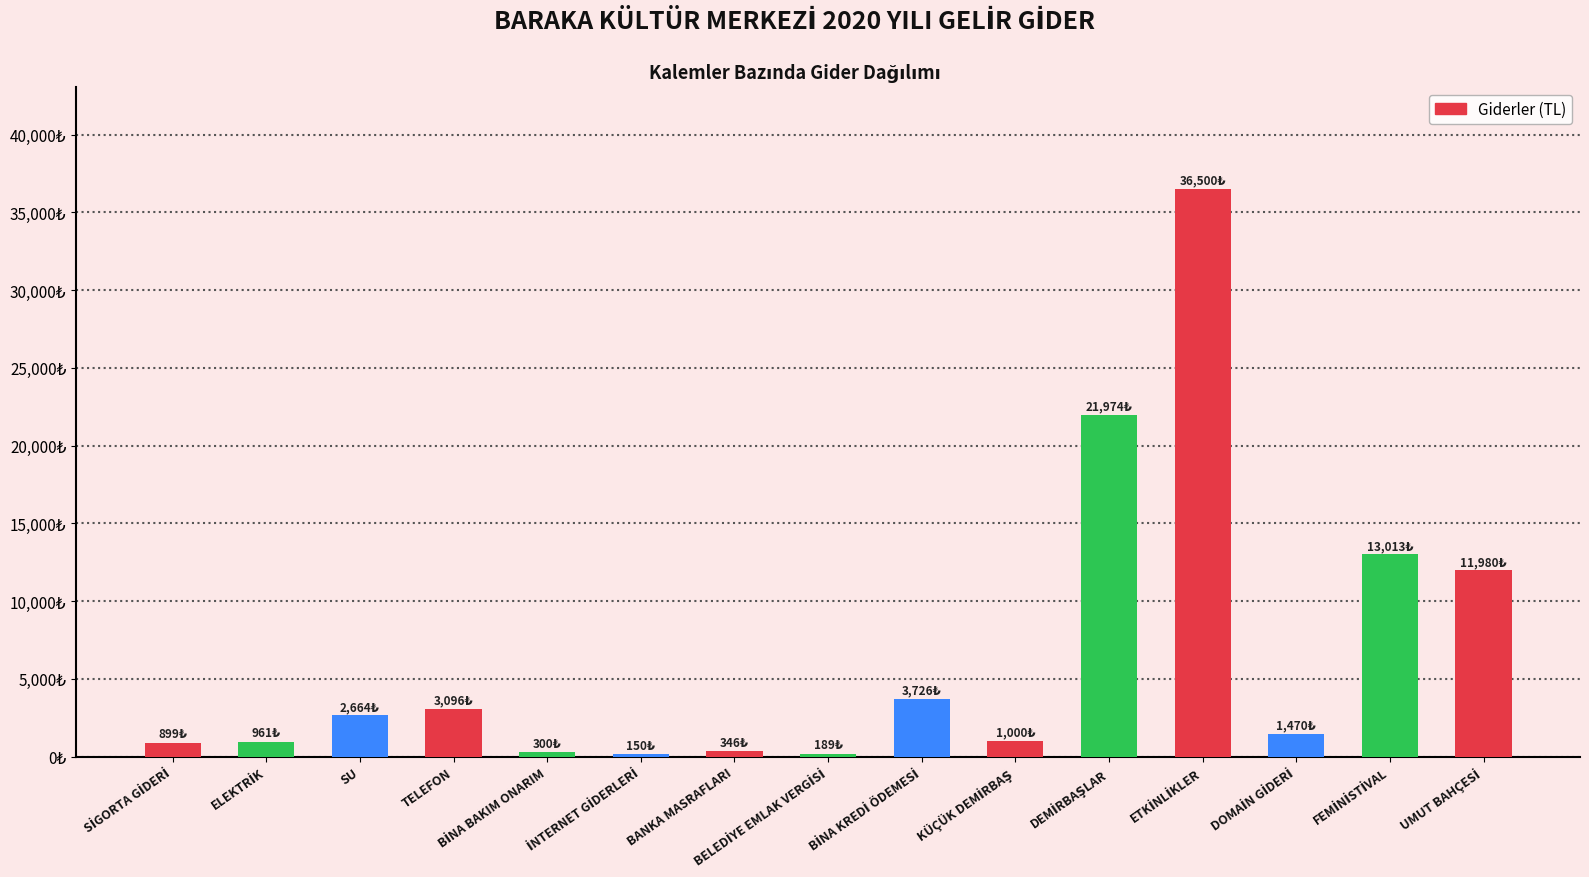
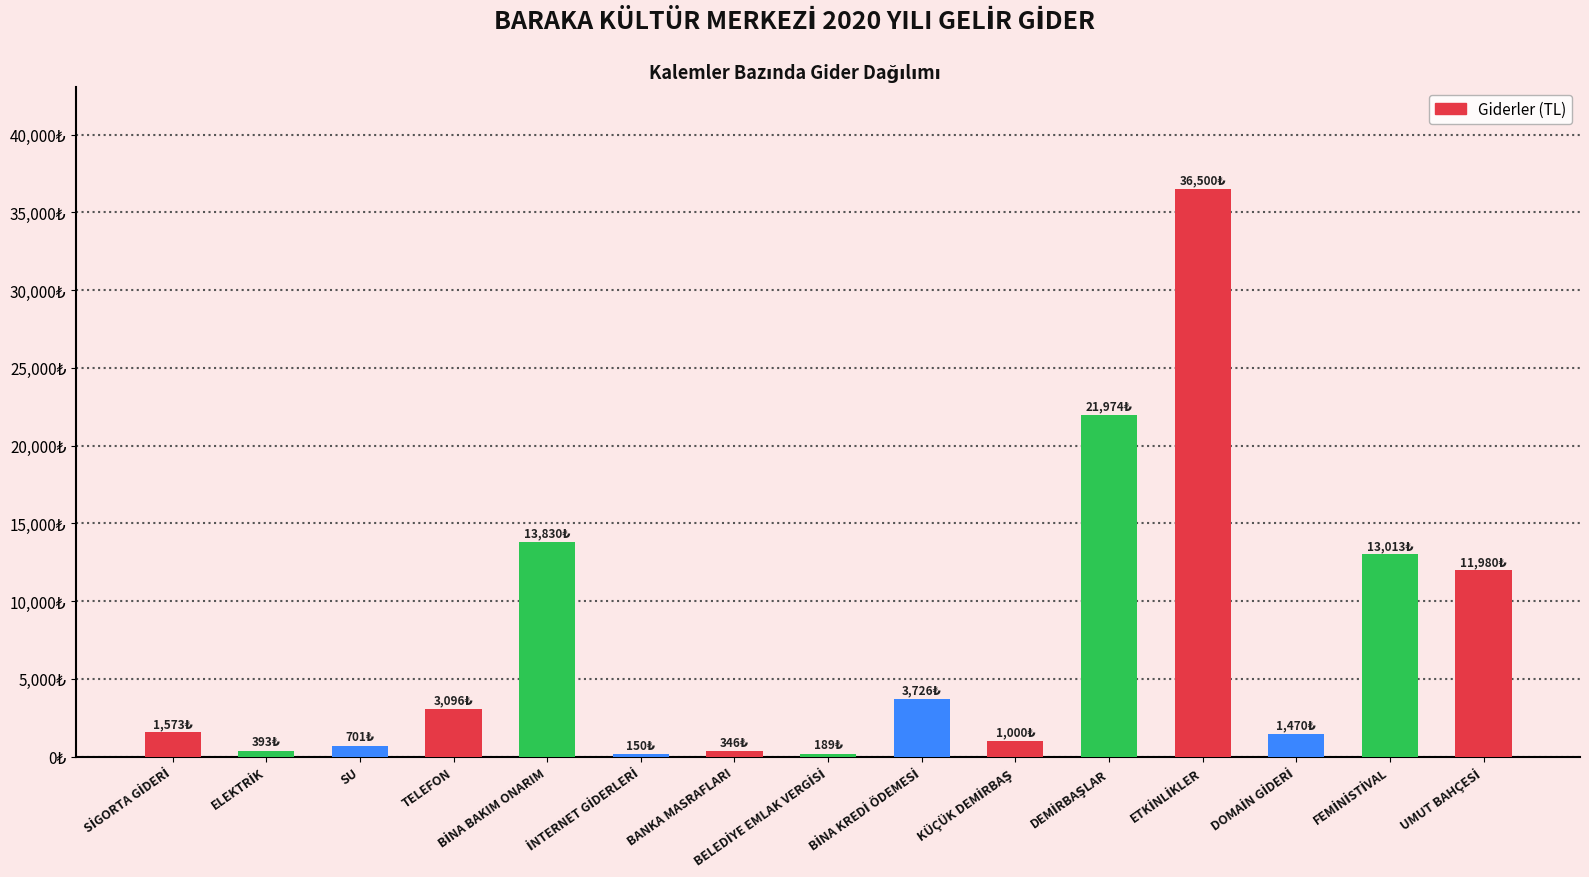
SİGORTA GİDERİ: 899₺ -> 1,573₺
ELEKTRİK: 961₺ -> 393₺
SU: 2,664₺ -> 701₺
BİNA BAKIM ONARIM: 300₺ -> 13,830₺
